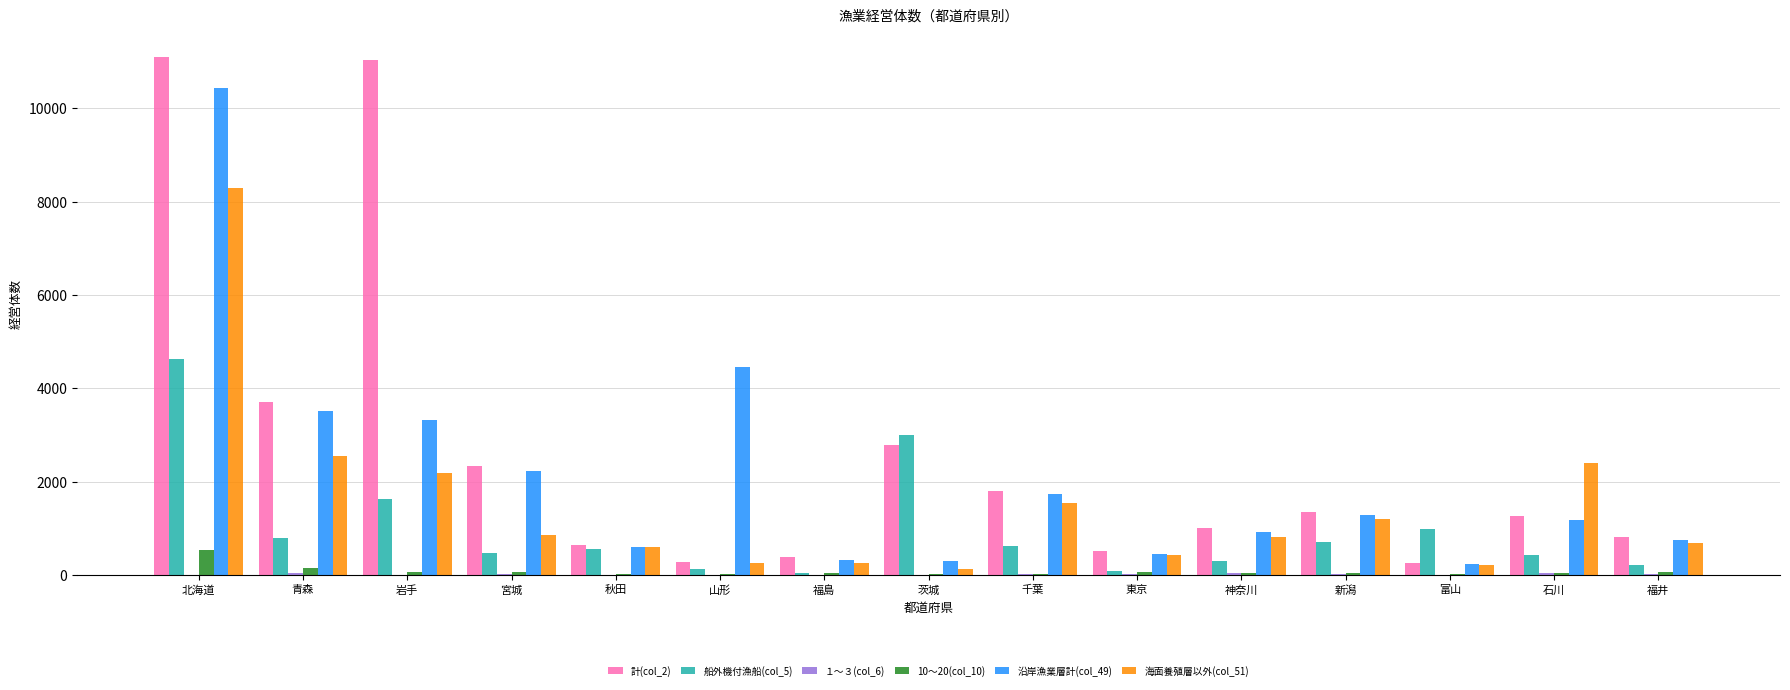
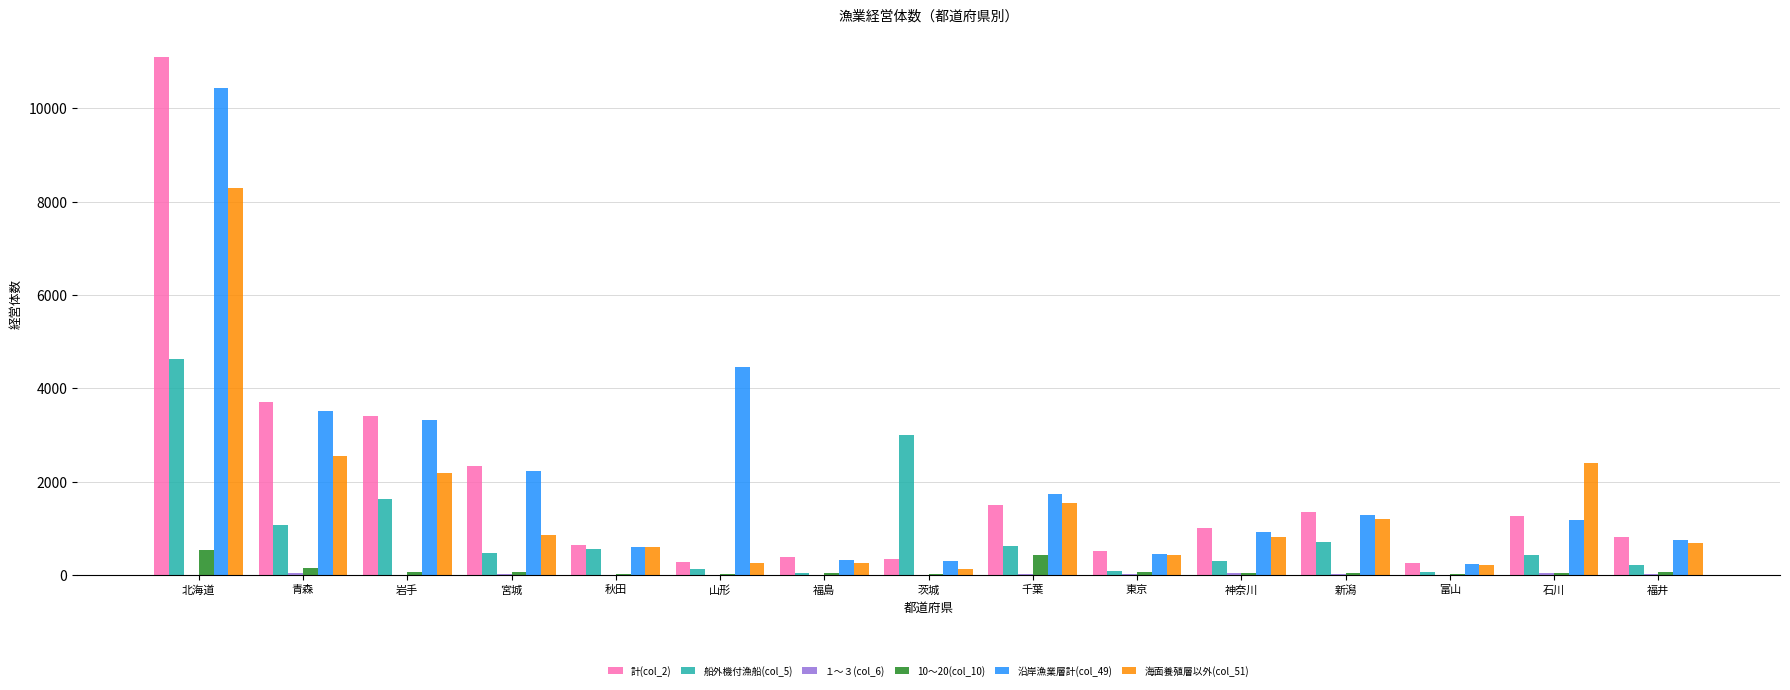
船外機付漁船(col_5), 青森: 800 -> 1100
計(col_2), 岩手: 11000 -> 3400
計(col_2), 茨城: 2800 -> 300
計(col_2), 千葉: 1800 -> 1500
10～20(col_10), 千葉: 0 -> 400
船外機付漁船(col_5), 富山: 1000 -> 100
